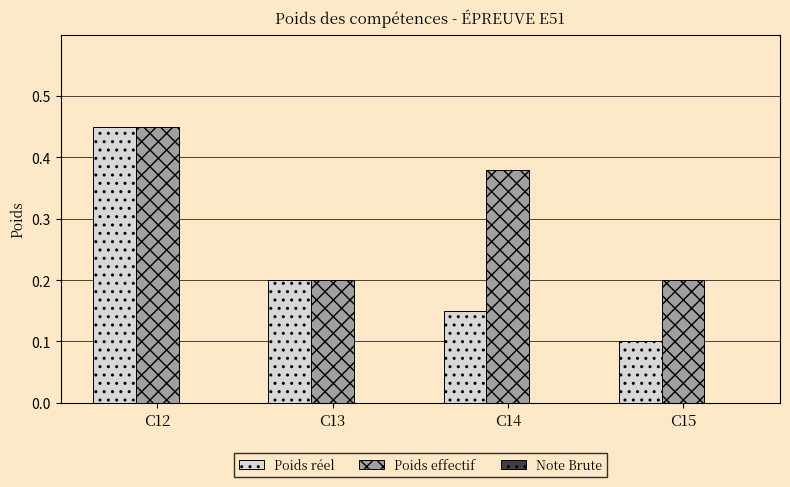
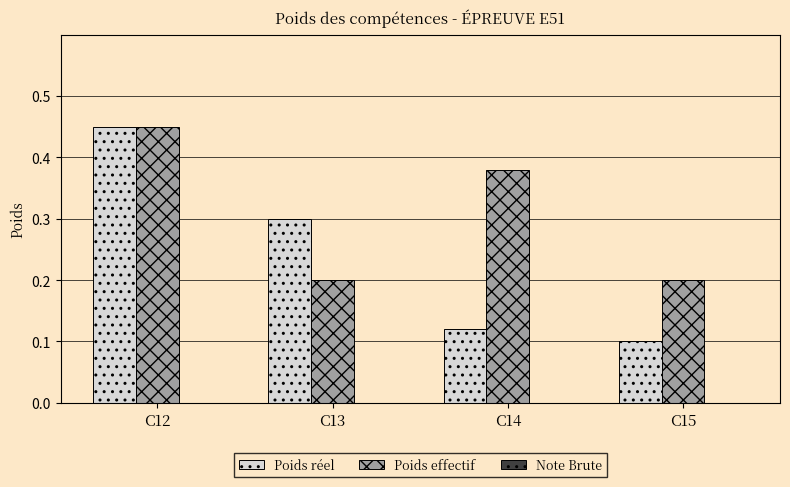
Poids réel, C13: 0.2 -> 0.3
Poids réel, C14: 0.15 -> 0.12
